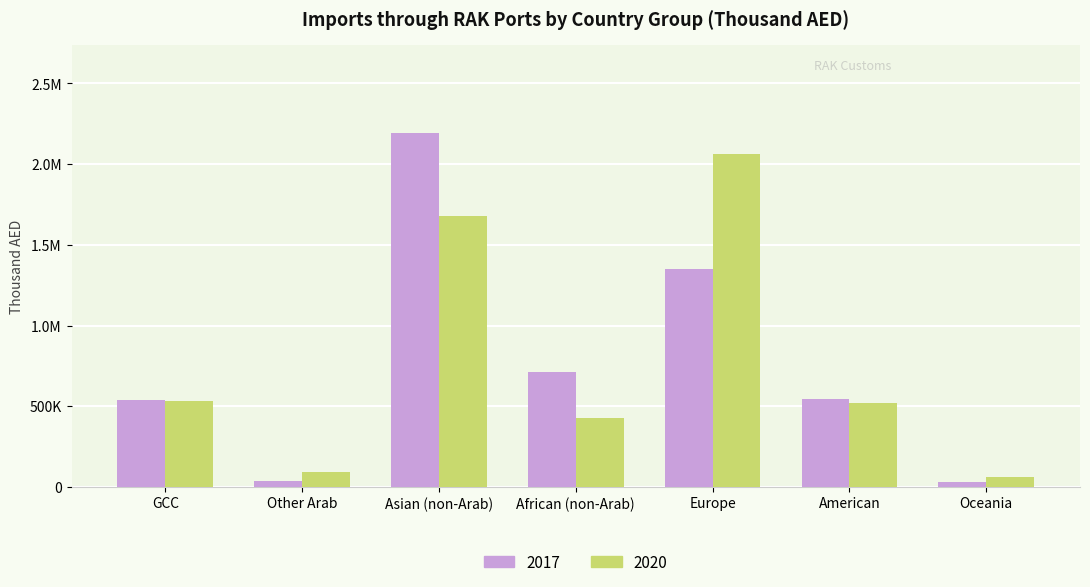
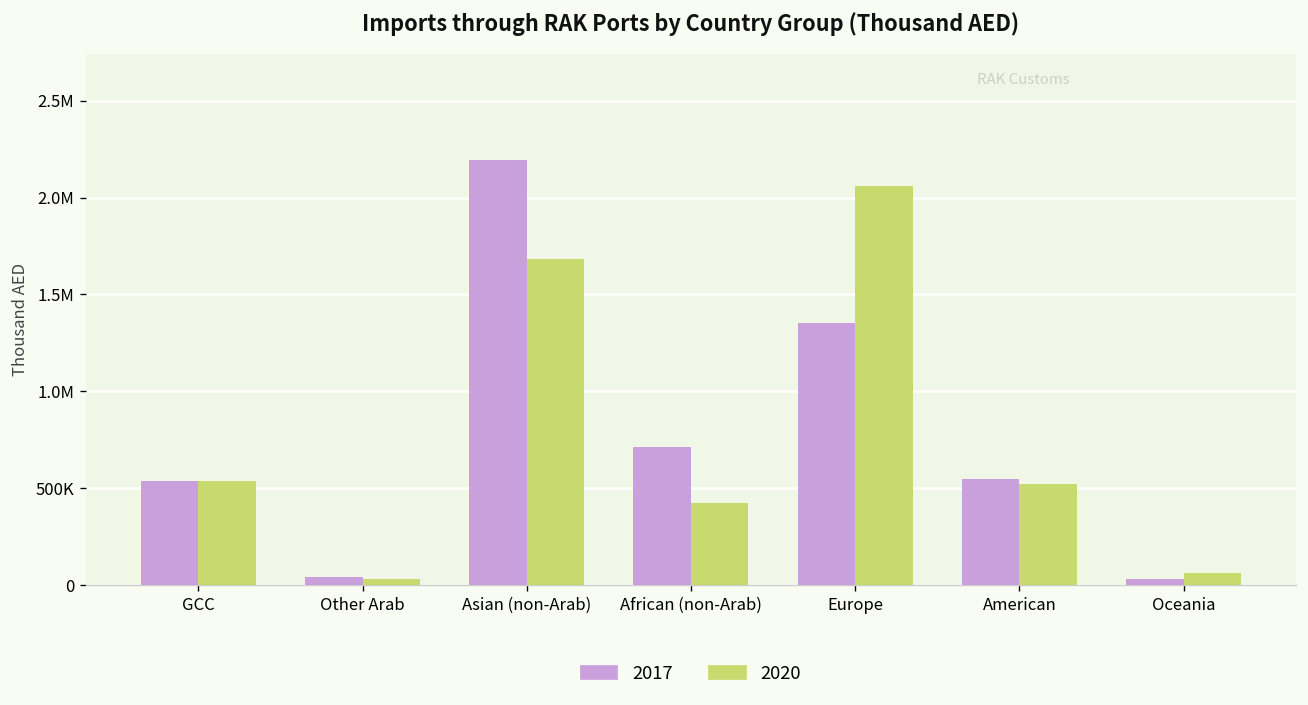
2020, Other Arab: 100000 -> 30000
